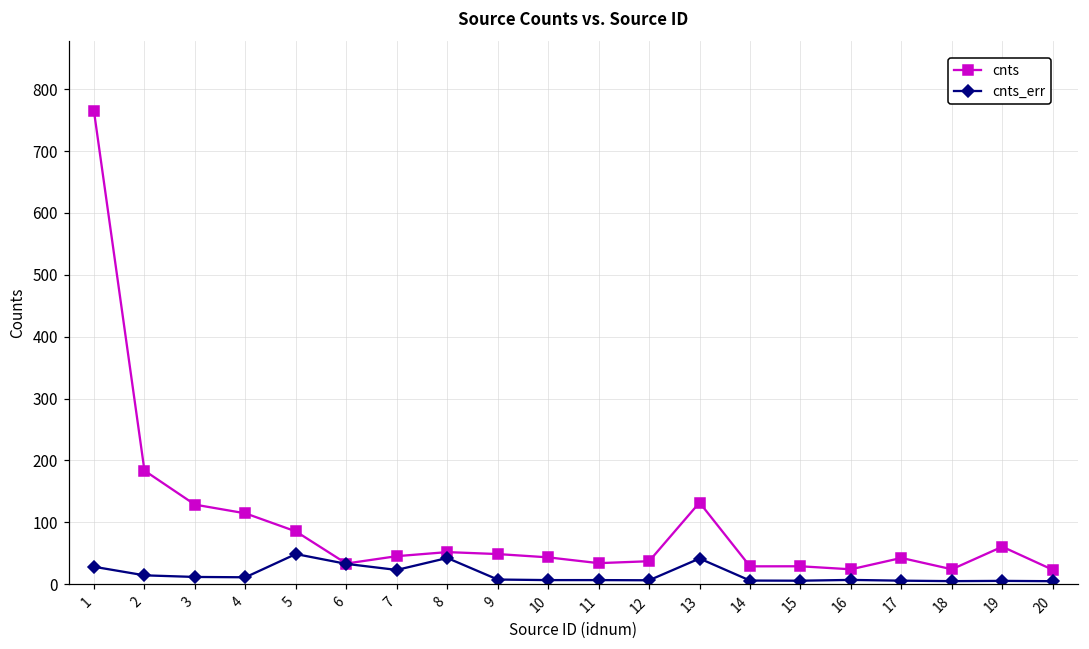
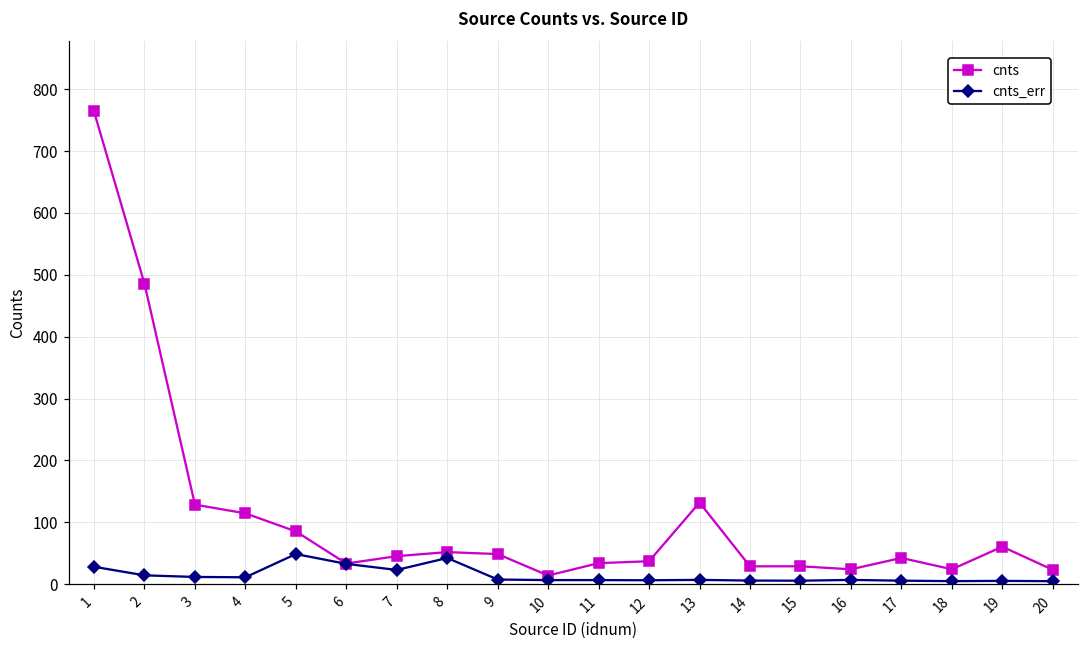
cnts, 2: 180 -> 490
cnts, 10: 40 -> 10
cnts_err, 13: 40 -> 10
